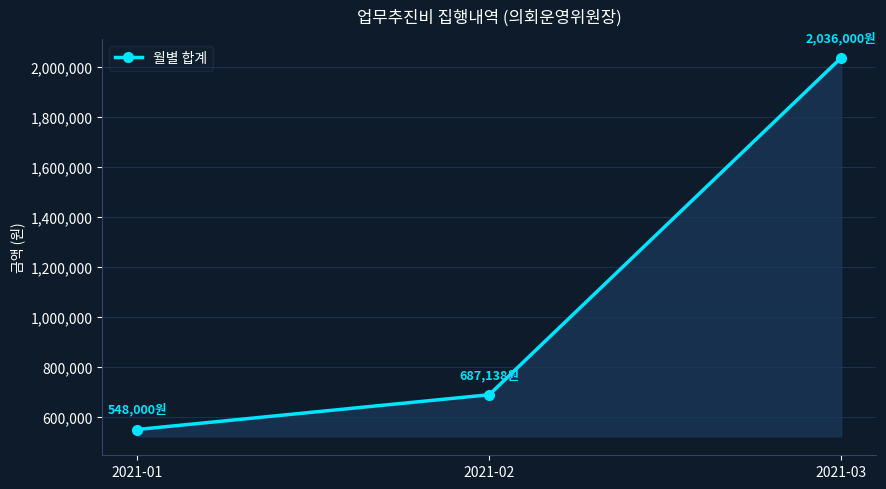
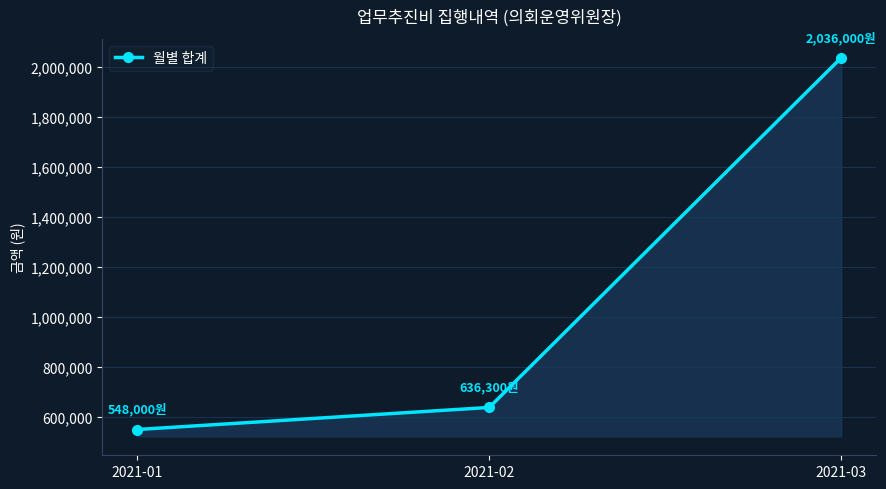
2021-02: 687,138원 -> 636,300원
